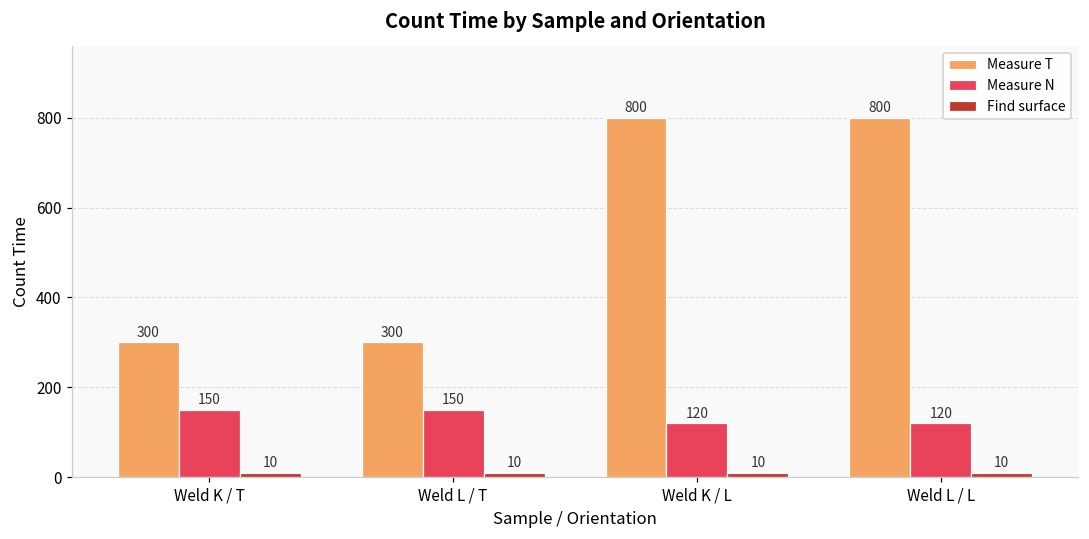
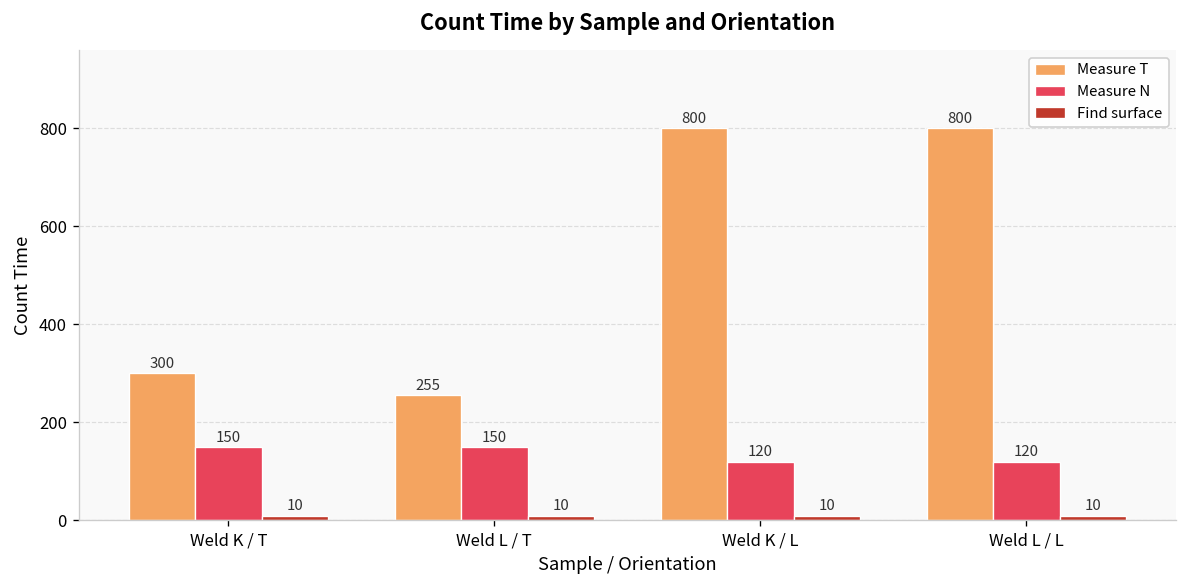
Measure T, Weld L / T: 300 -> 255
